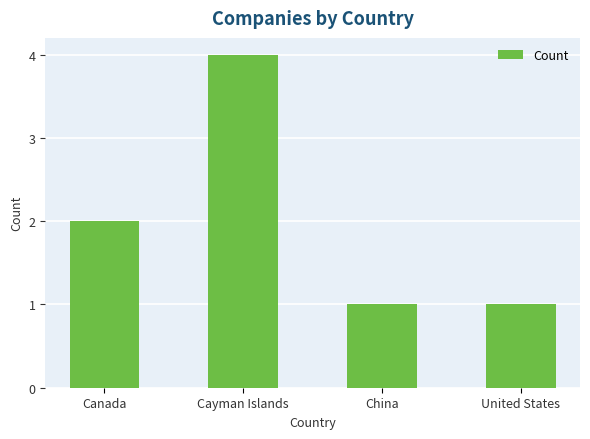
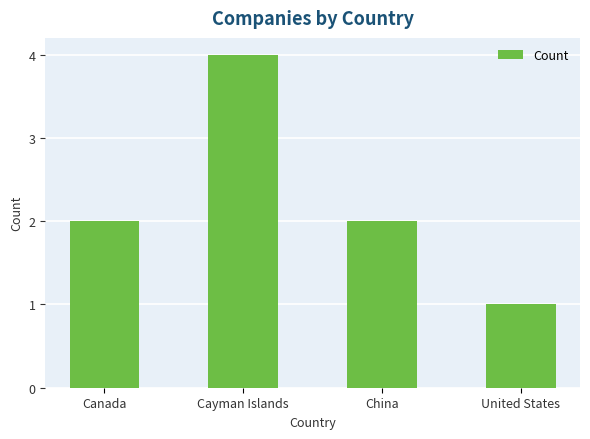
China: 1 -> 2
